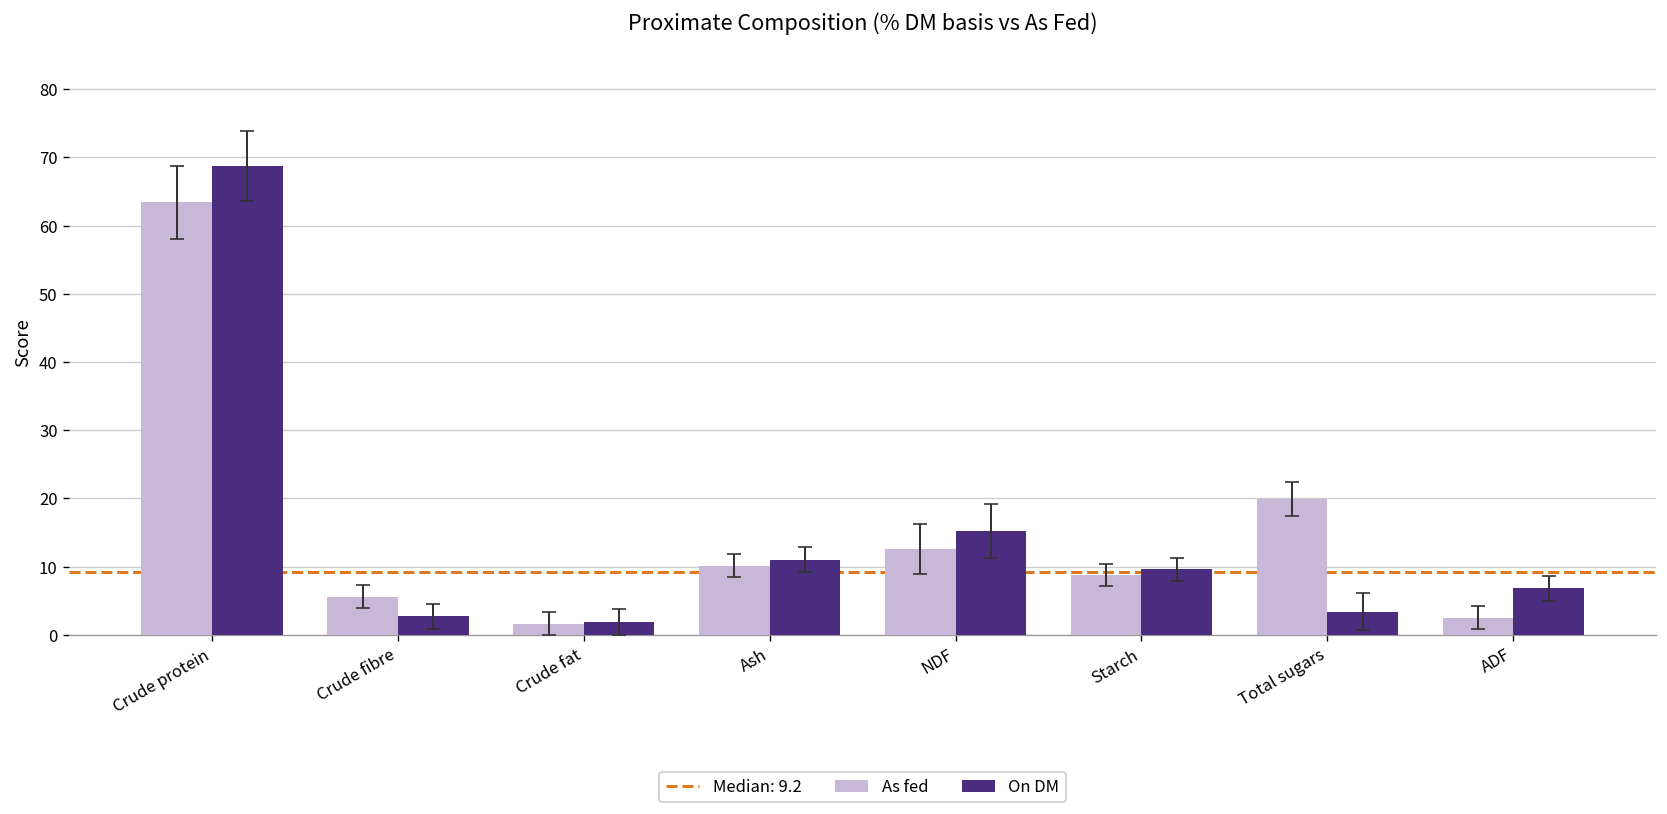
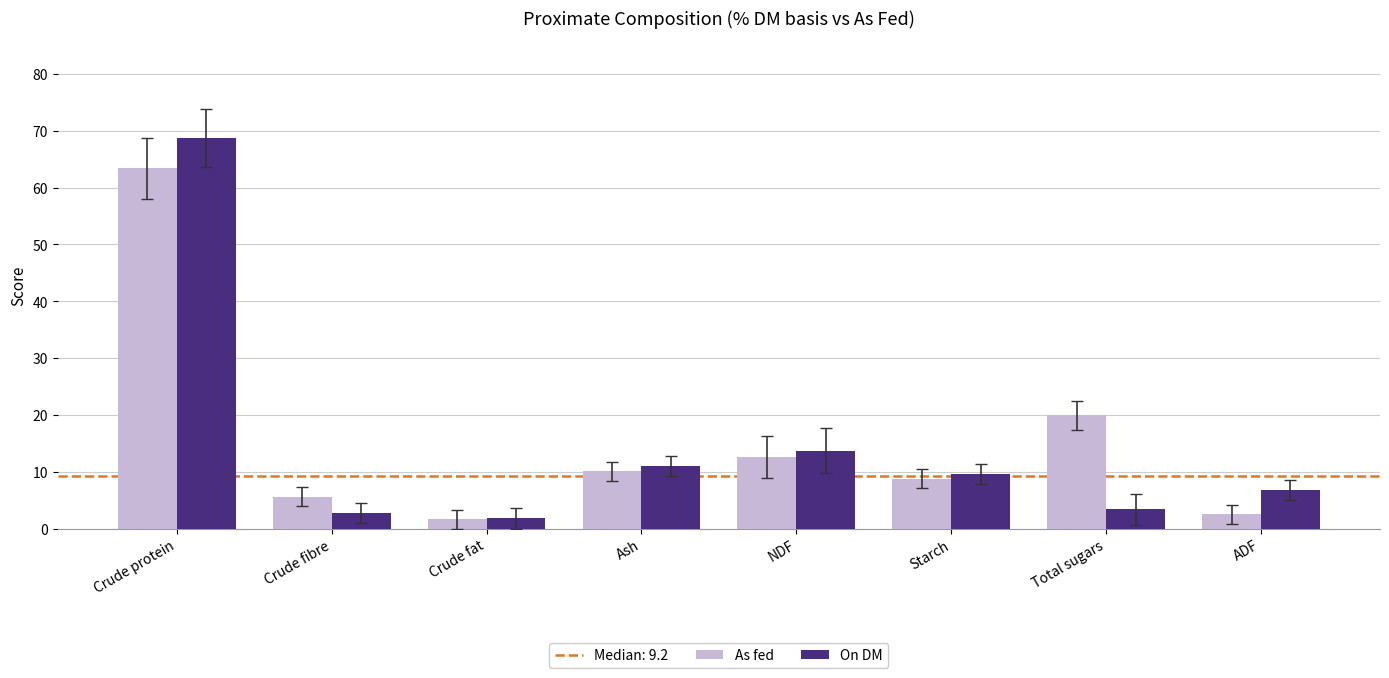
On DM, NDF: 15 -> 14
